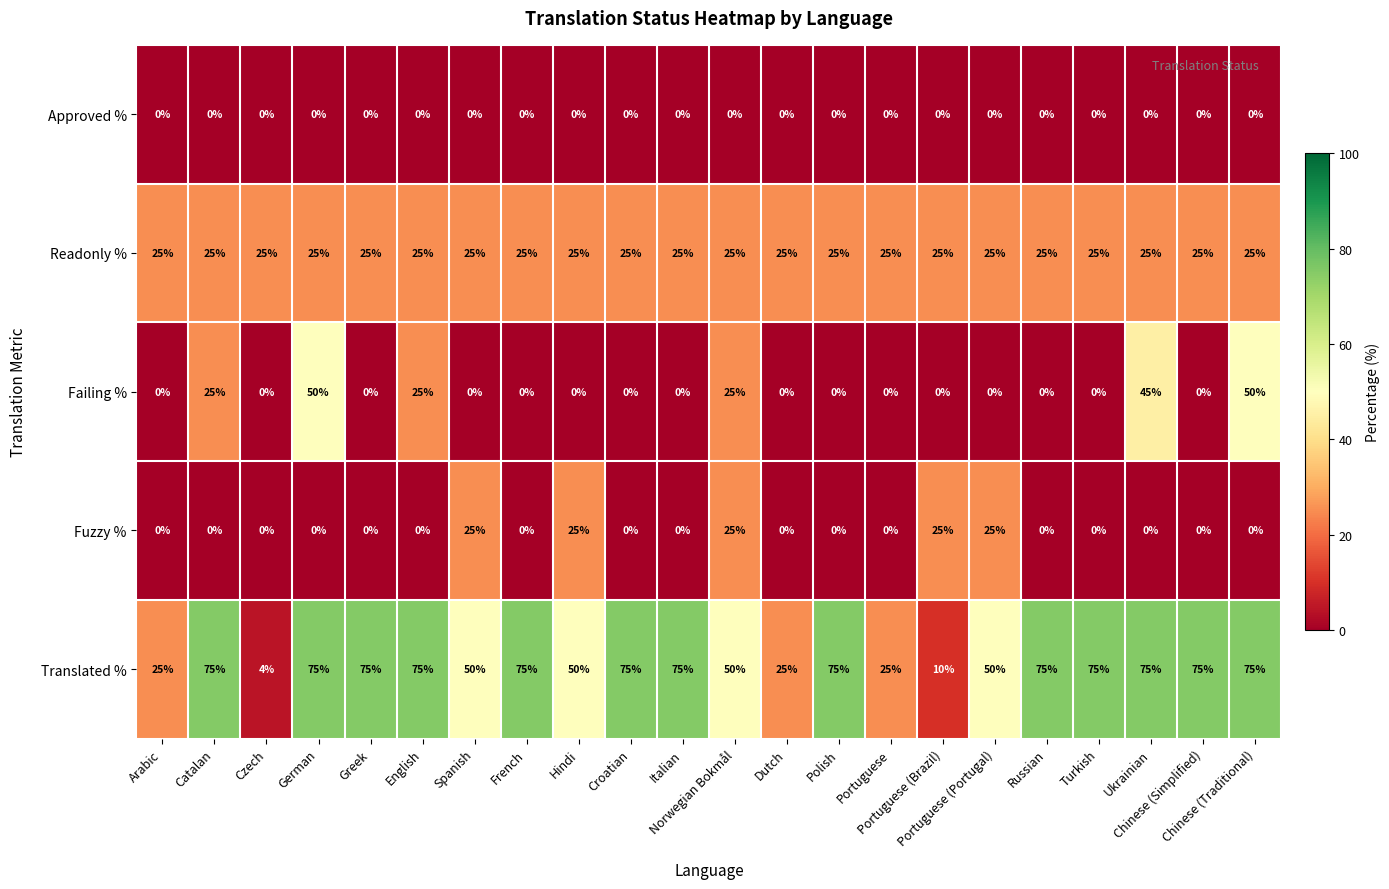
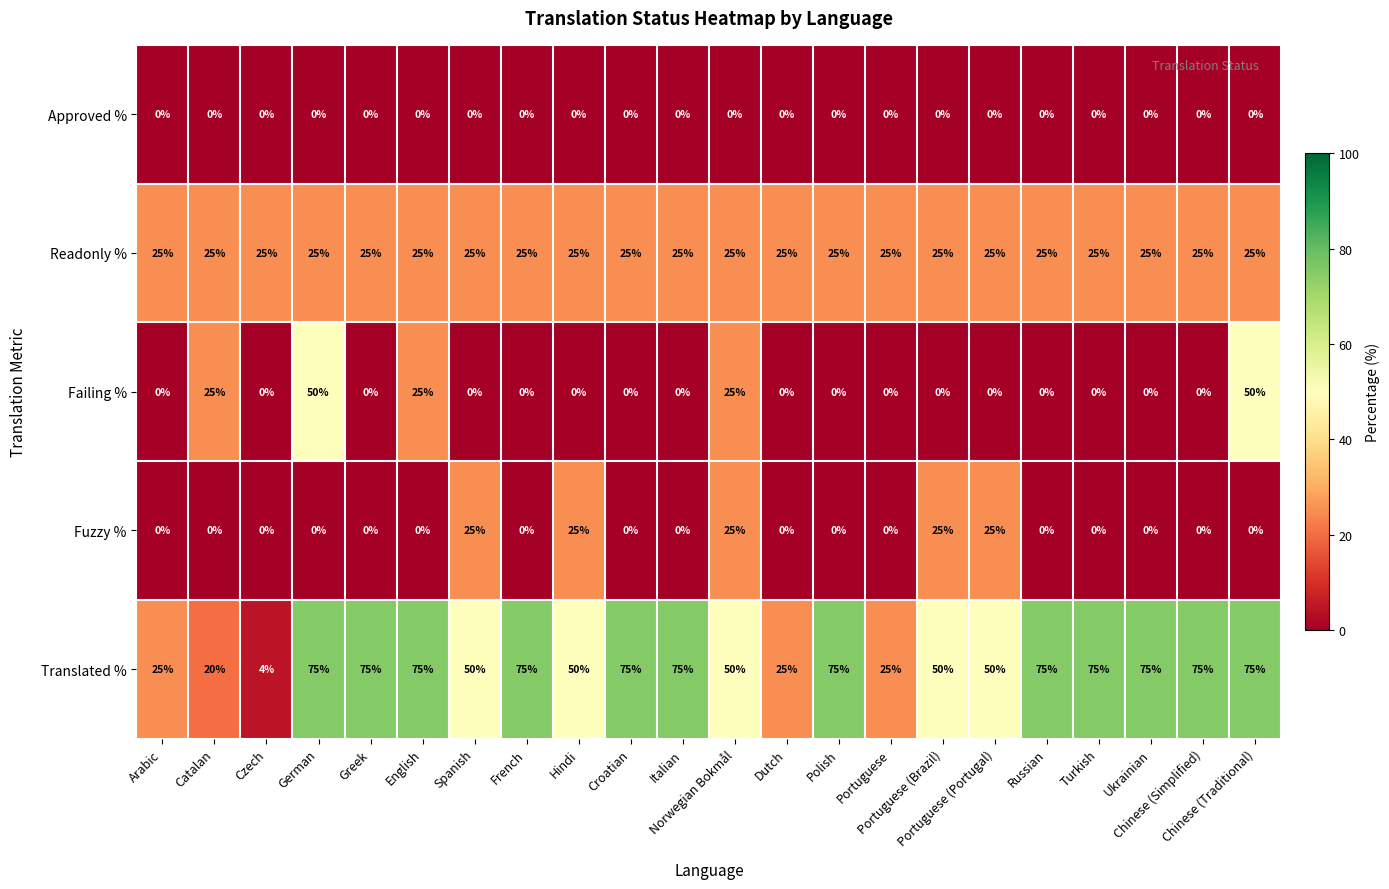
Failing %, Ukrainian: 45% -> 0%
Translated %, Catalan: 75% -> 20%
Translated %, Portuguese (Brazil): 10% -> 50%
